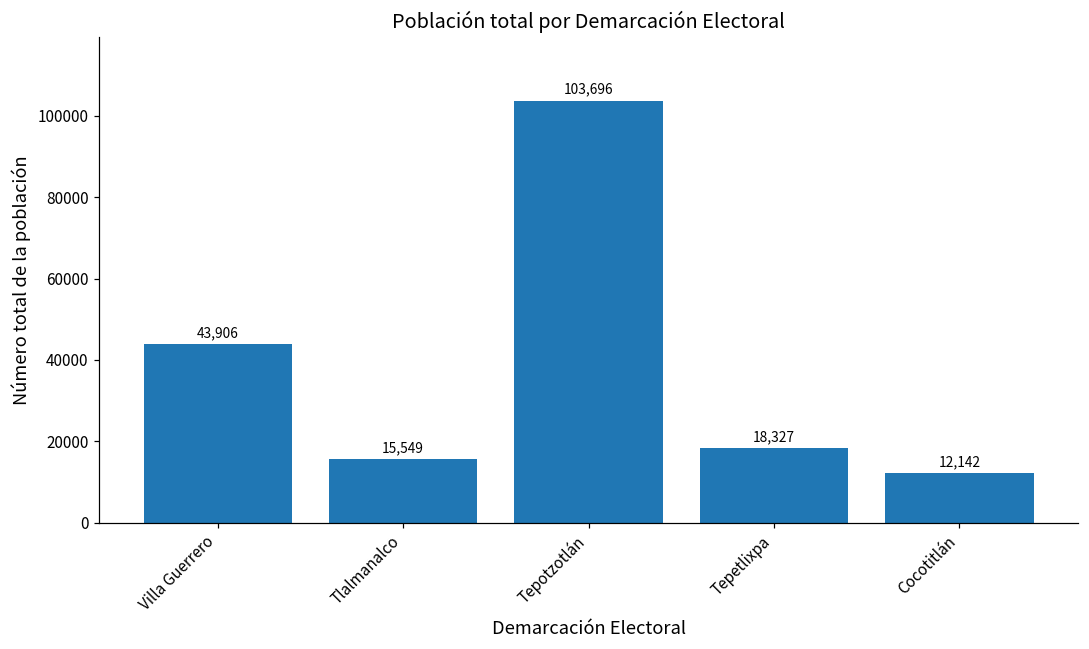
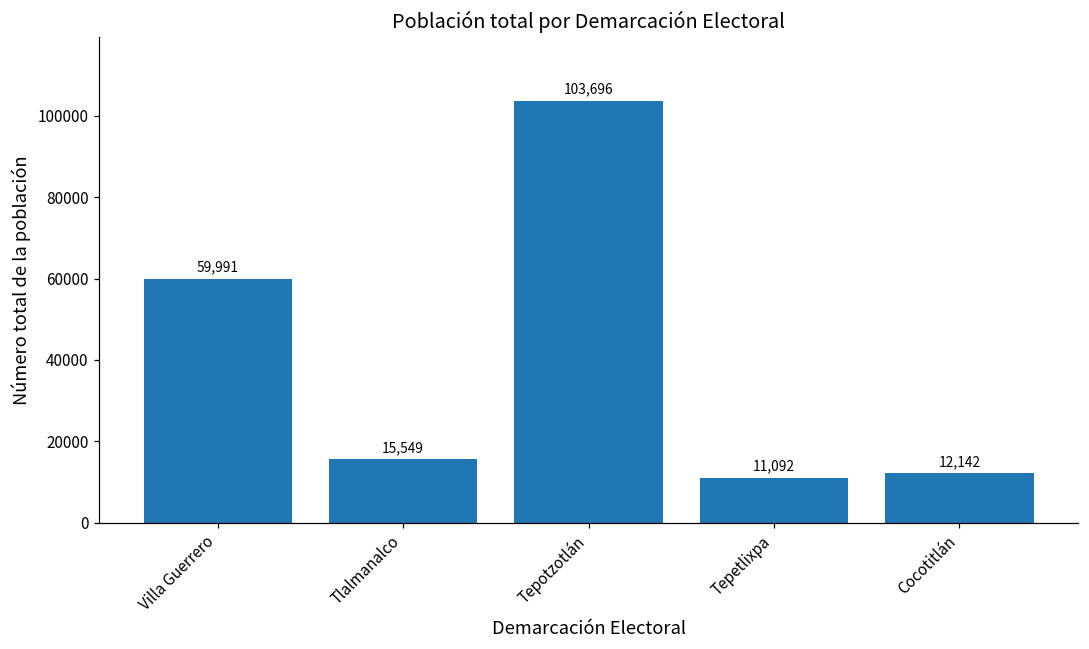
Villa Guerrero: 43,906 -> 59,991
Tepetlixpa: 18,327 -> 11,092
